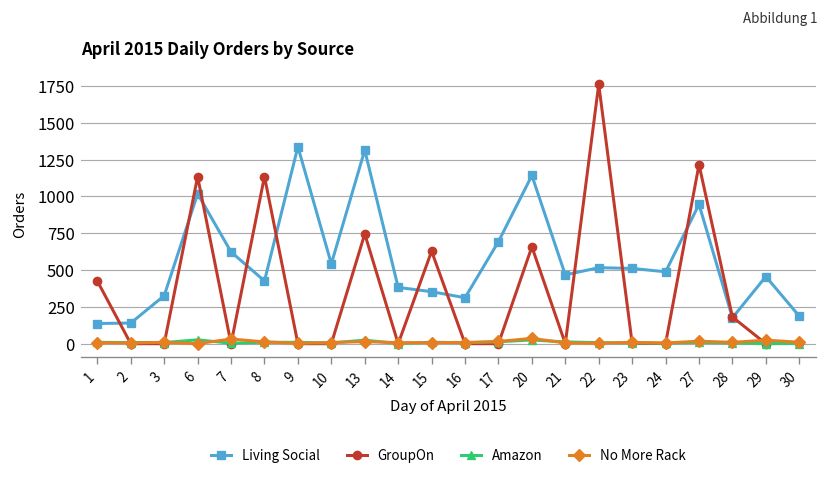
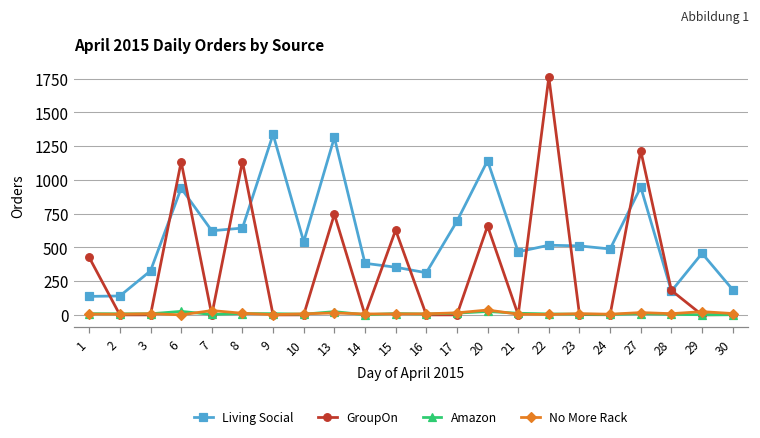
Living Social, 6: 1020 -> 940
Living Social, 8: 430 -> 640
